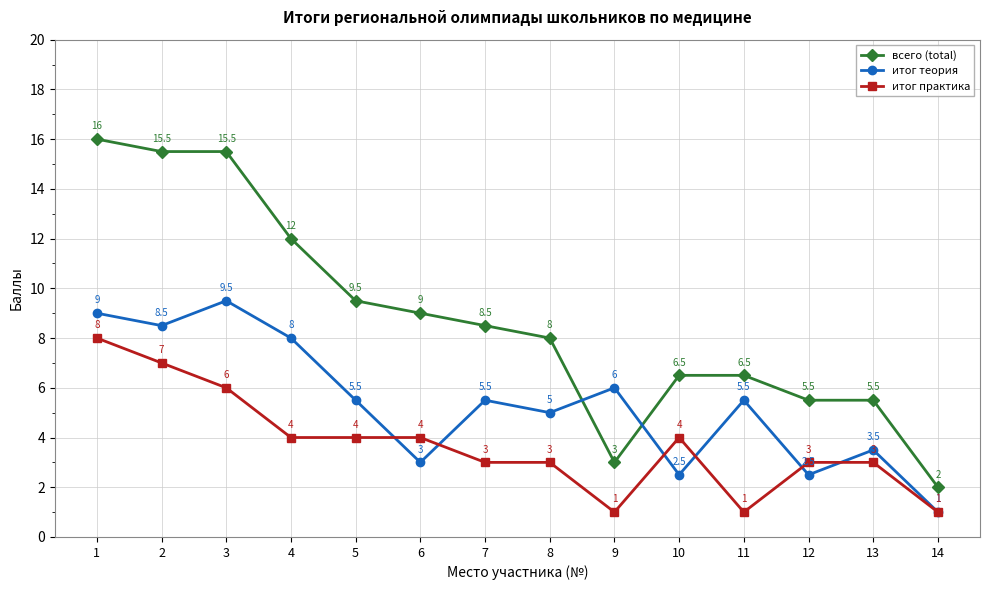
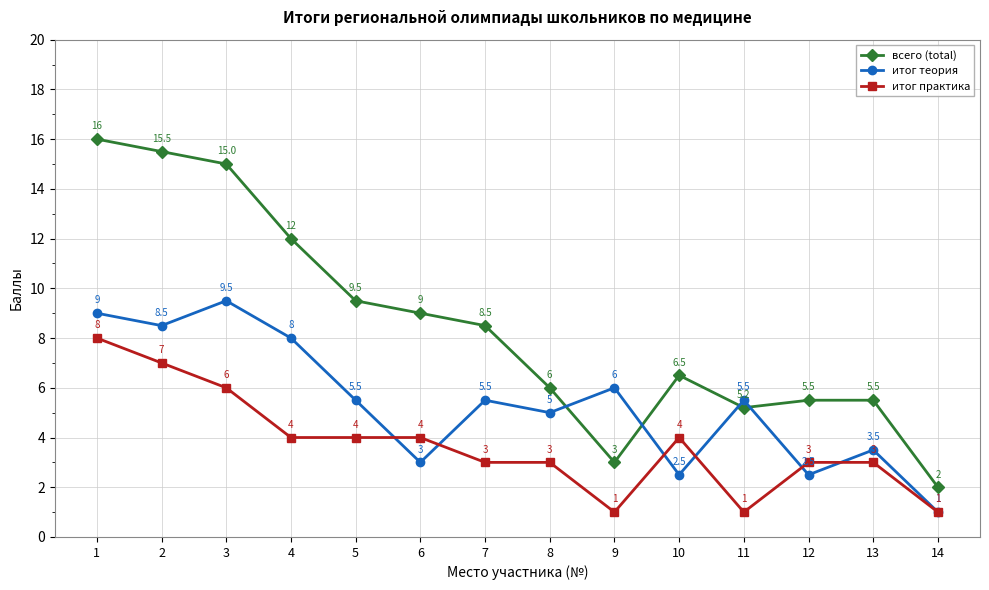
всего (total), 3: 15.5 -> 15.0
всего (total), 8: 8 -> 6
всего (total), 11: 6.5 -> 5.2
